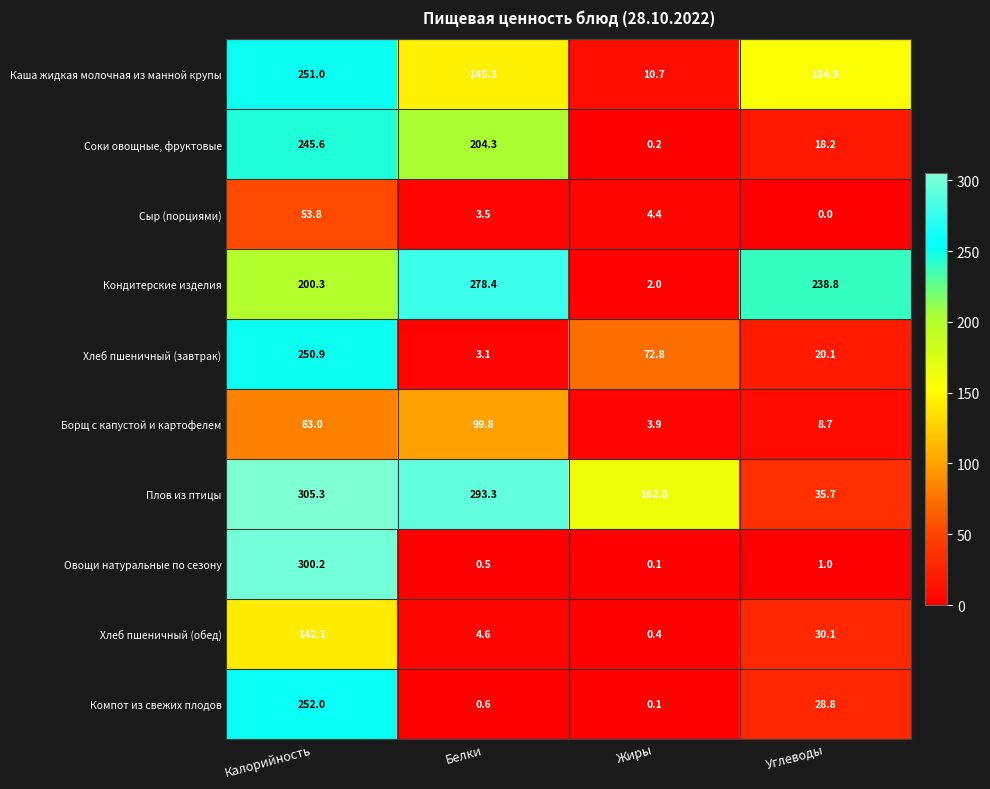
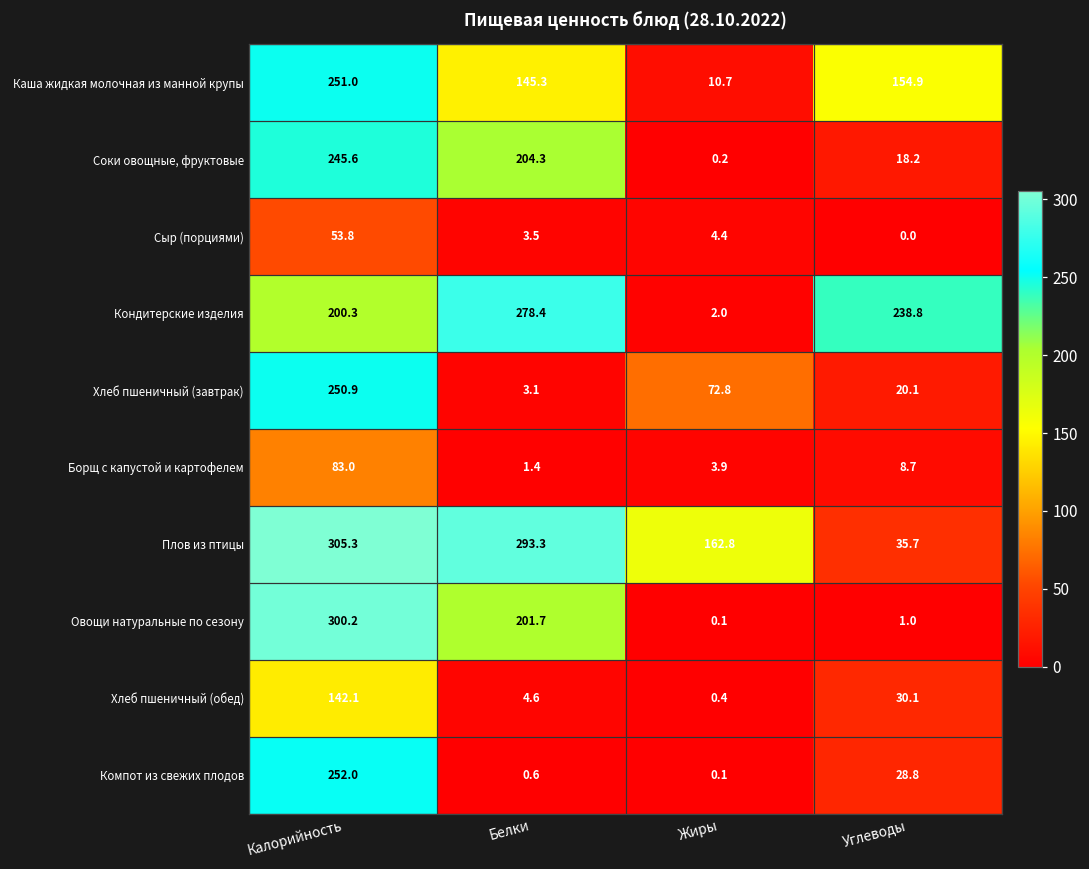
Борщ с капустой и картофелем, Белки: 99.8 -> 1.4
Овощи натуральные по сезону, Белки: 0.5 -> 201.7
